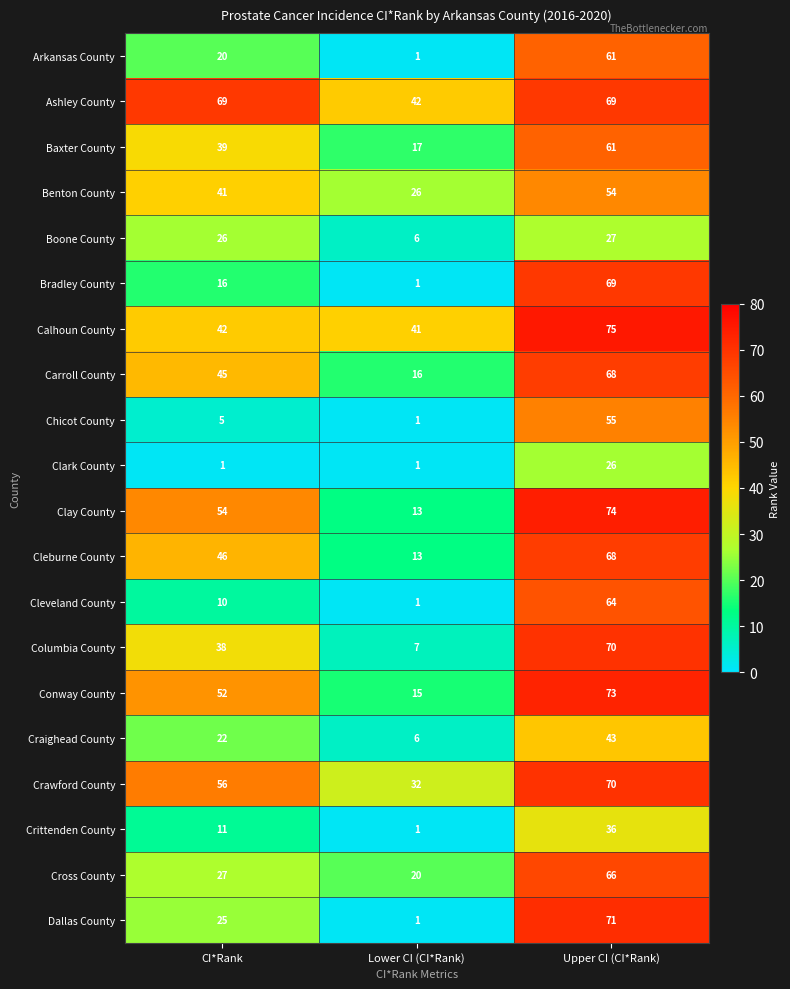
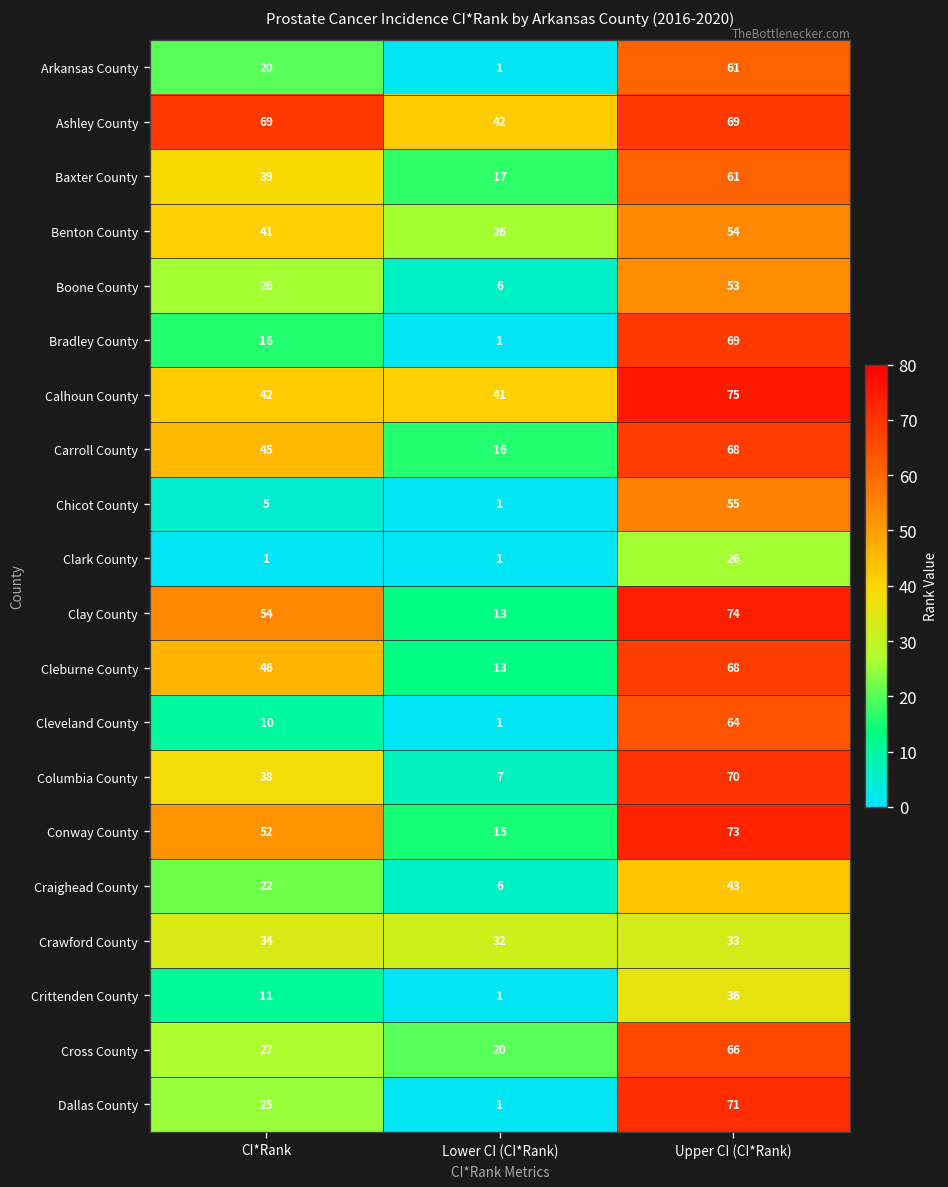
Boone County, Upper CI (CI*Rank): 27 -> 53
Crawford County, CI*Rank: 56 -> 34
Crawford County, Upper CI (CI*Rank): 70 -> 33
